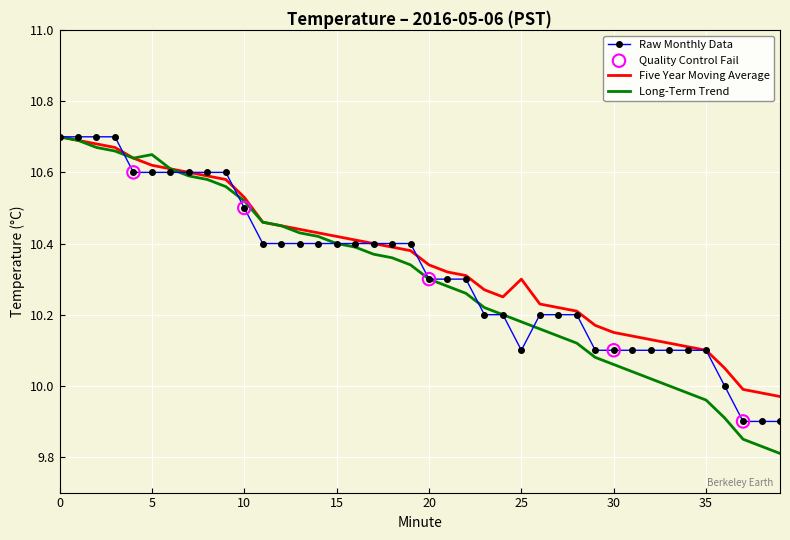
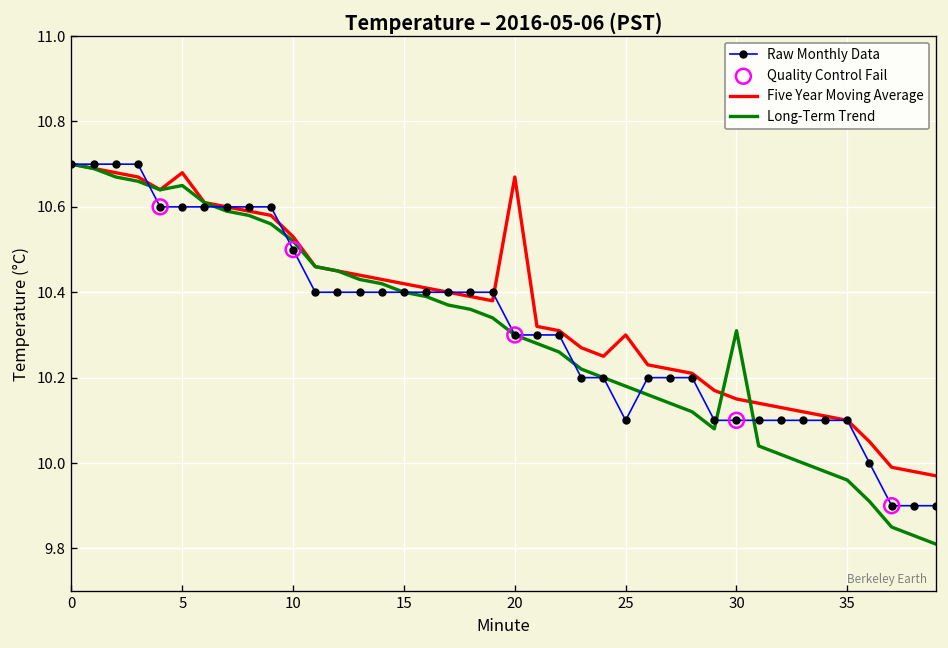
Five Year Moving Average, 5: 10.62 -> 10.68
Five Year Moving Average, 20: 10.34 -> 10.67
Long-Term Trend, 30: 10.06 -> 10.31
